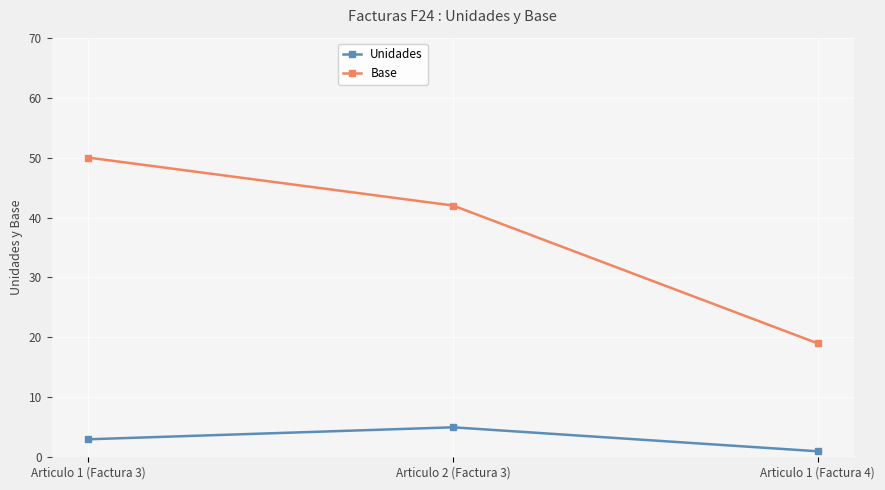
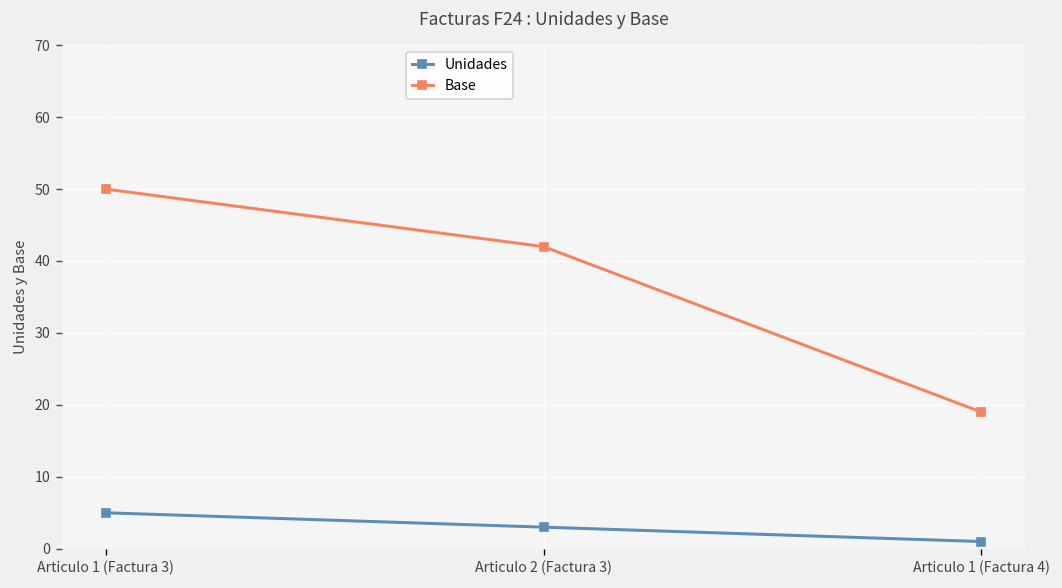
Unidades, Articulo 1 (Factura 3): 3 -> 5
Unidades, Articulo 2 (Factura 3): 5 -> 3
